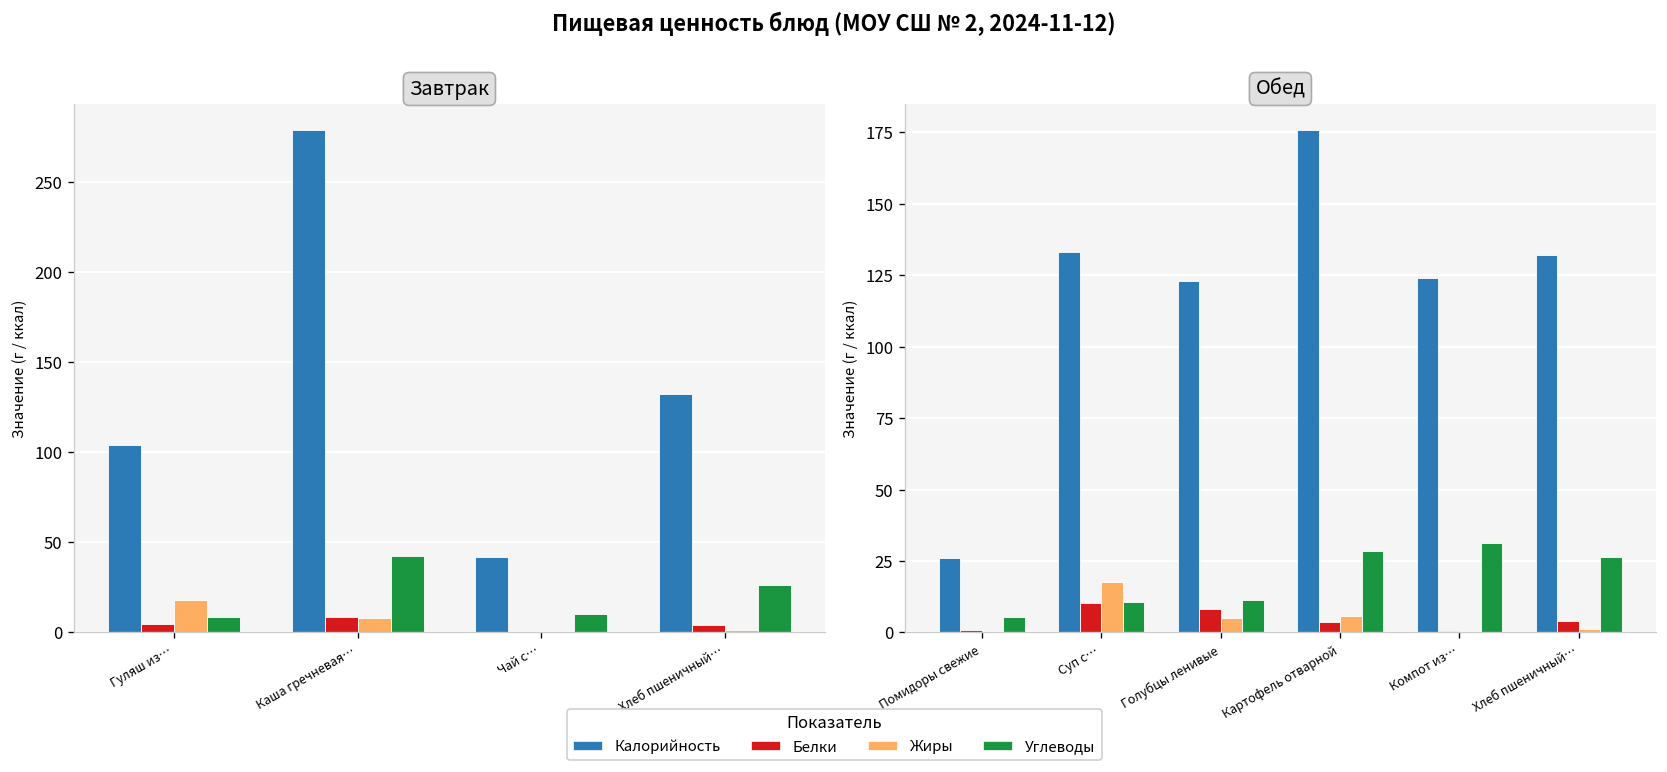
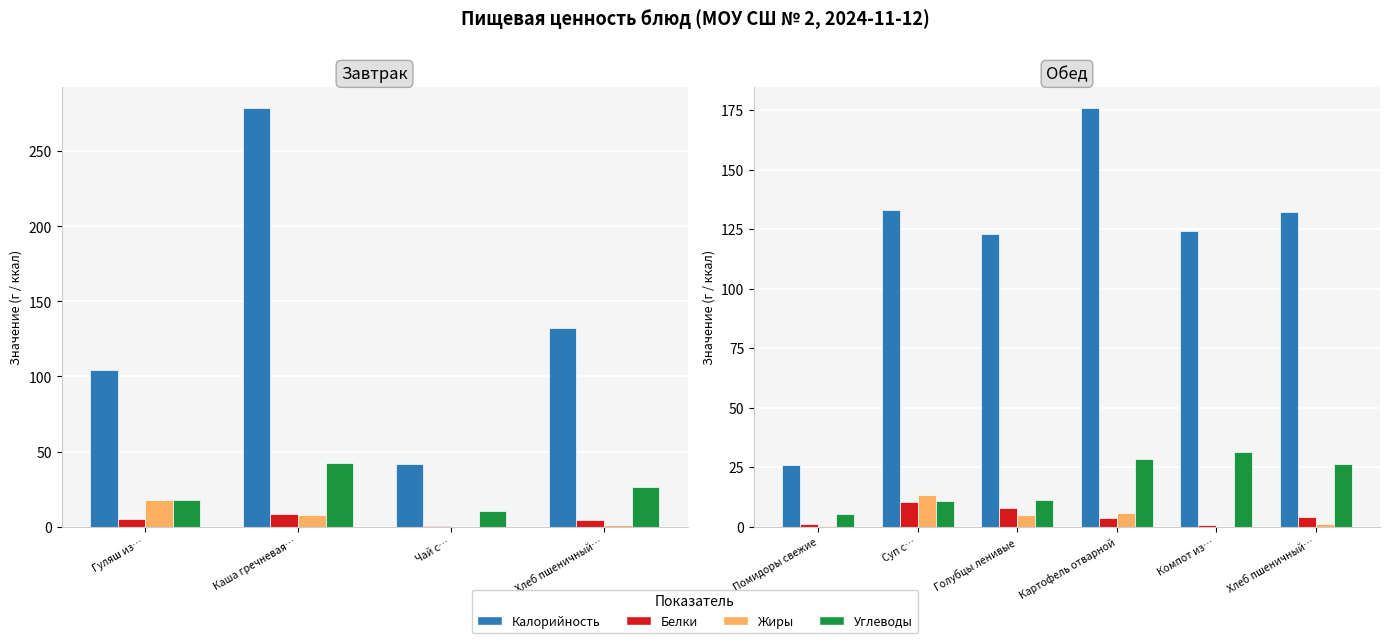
Завтрак, Углеводы, Гуляш из…: 9 -> 18
Обед, Жиры, Суп с…: 18 -> 13
